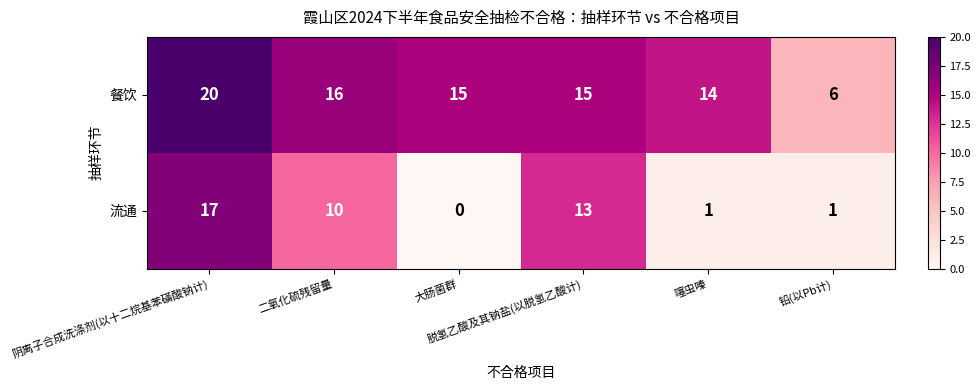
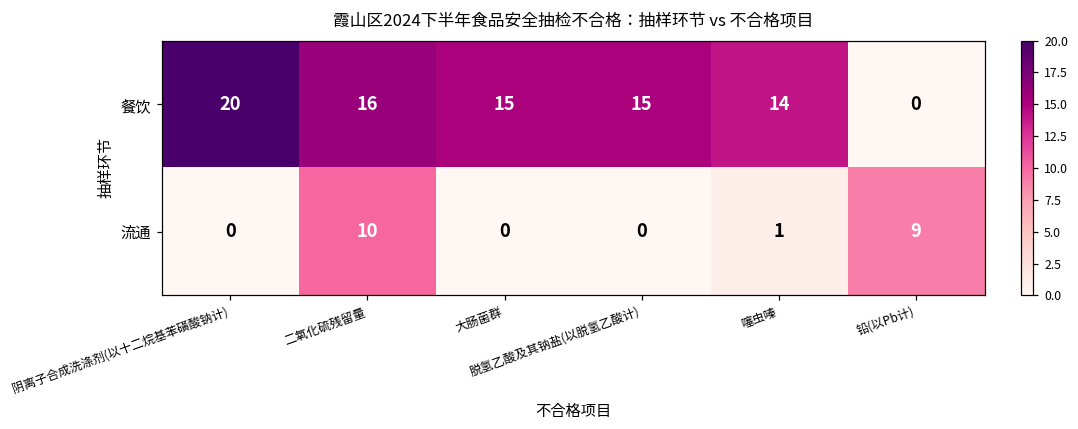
餐饮, 铅(以Pb计): 6 -> 0
流通, 阴离子合成洗涤剂(以十二烷基苯磺酸钠计): 17 -> 0
流通, 脱氢乙酸及其钠盐(以脱氢乙酸计): 13 -> 0
流通, 铅(以Pb计): 1 -> 9
